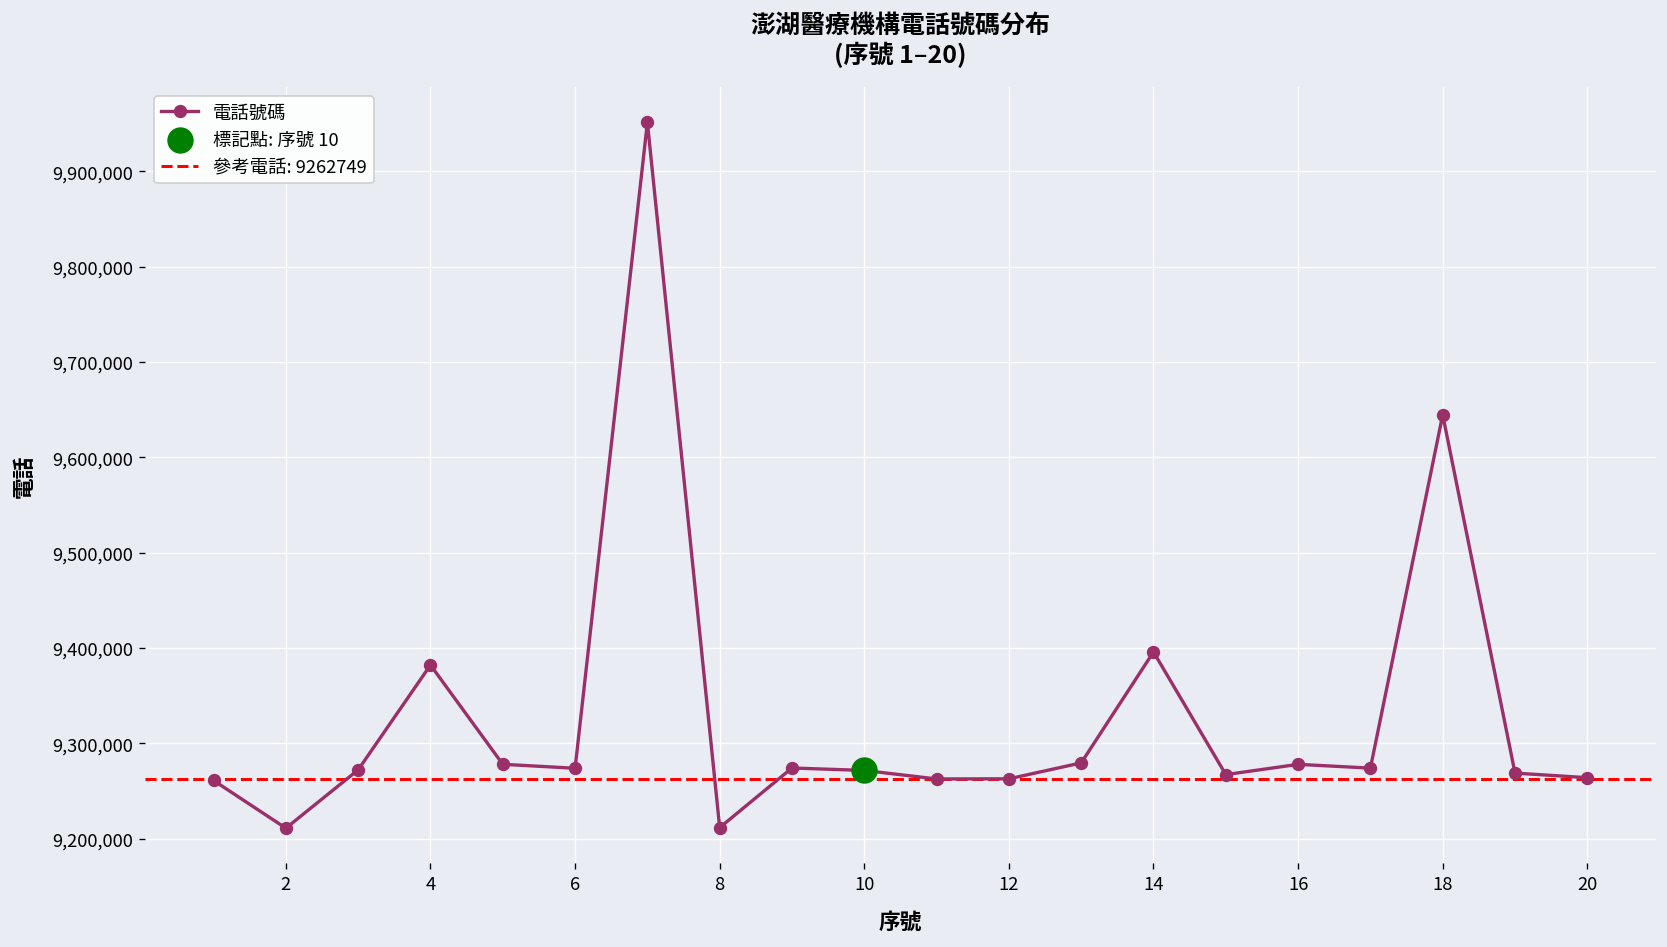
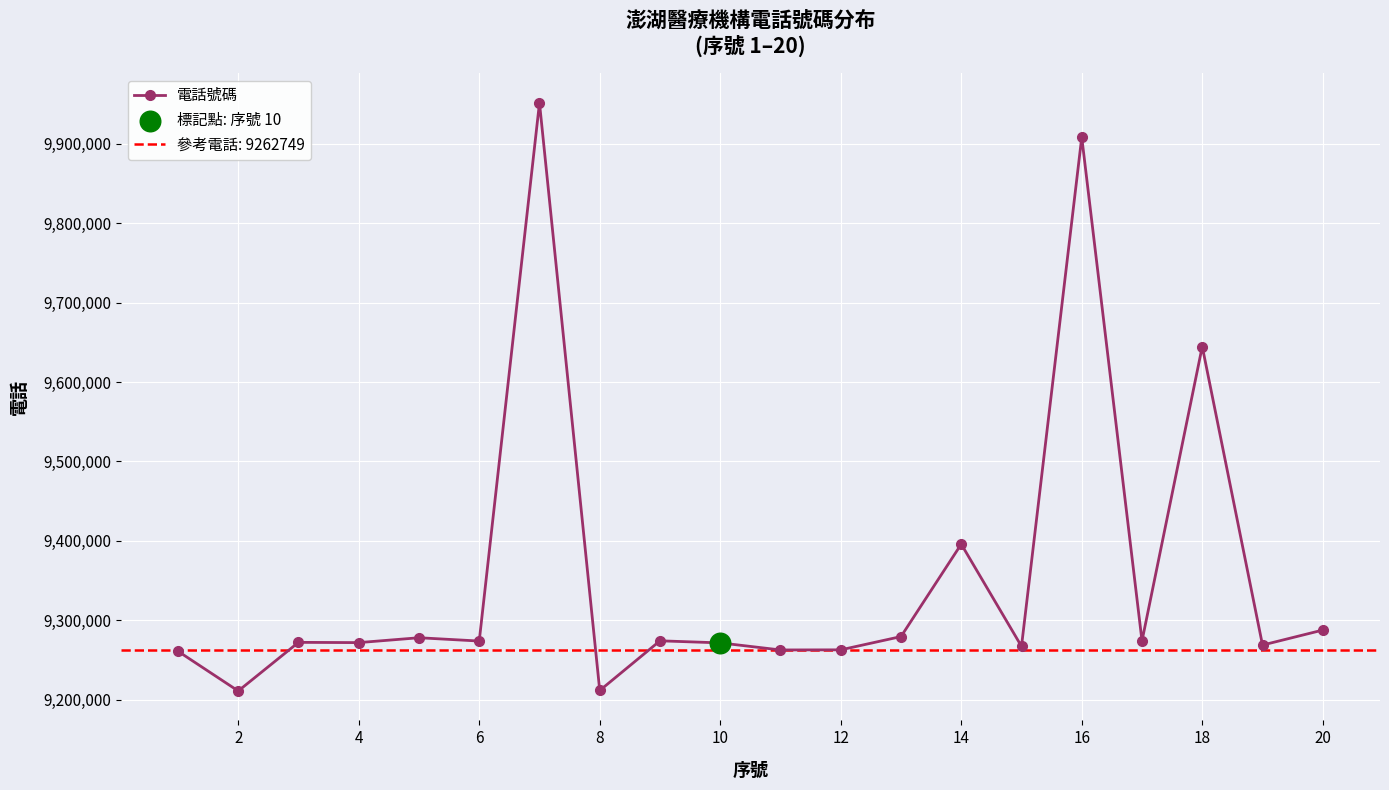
電話號碼, 4: 9,380,000 -> 9,270,000
電話號碼, 16: 9,280,000 -> 9,910,000
電話號碼, 20: 9,260,000 -> 9,290,000
